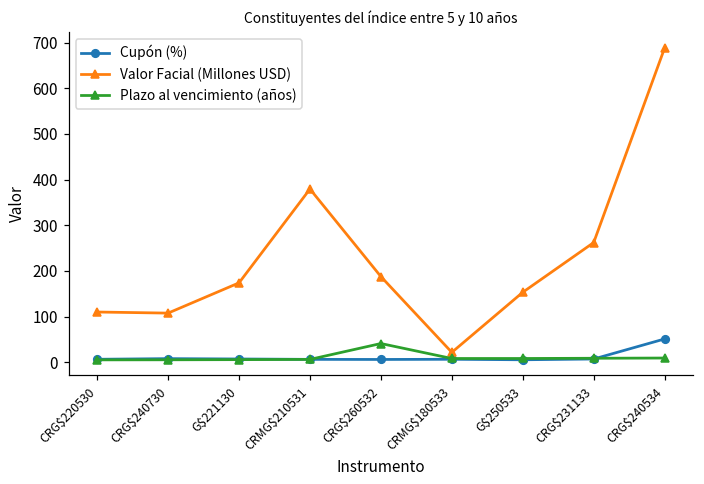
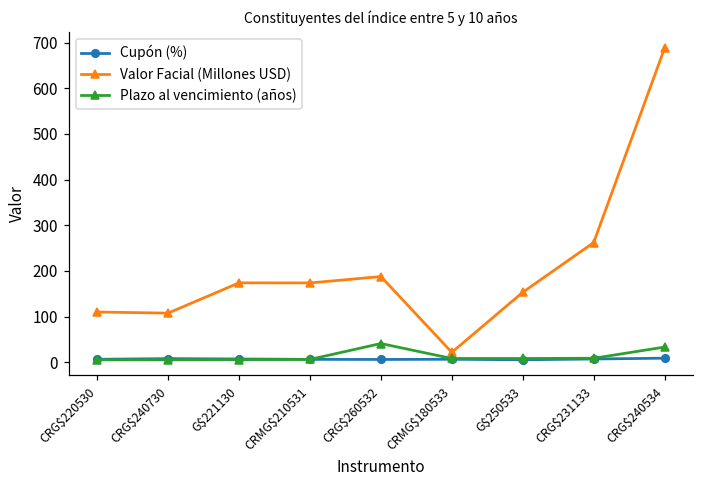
Valor Facial (Millones USD), CRMG$210531: 380 -> 170
Cupón (%), CRG$240534: 50 -> 10
Plazo al vencimiento (años), CRG$240534: 10 -> 30
